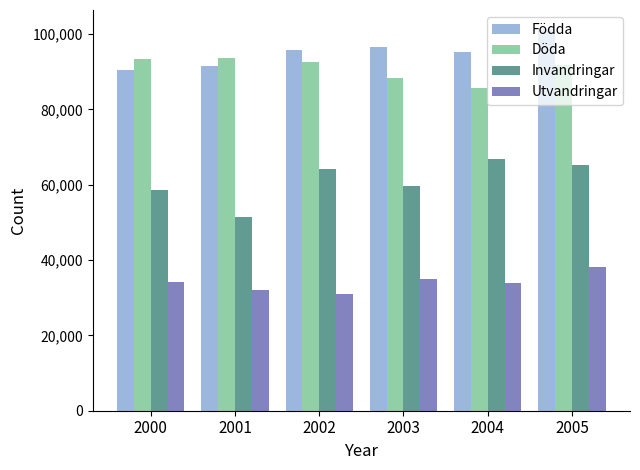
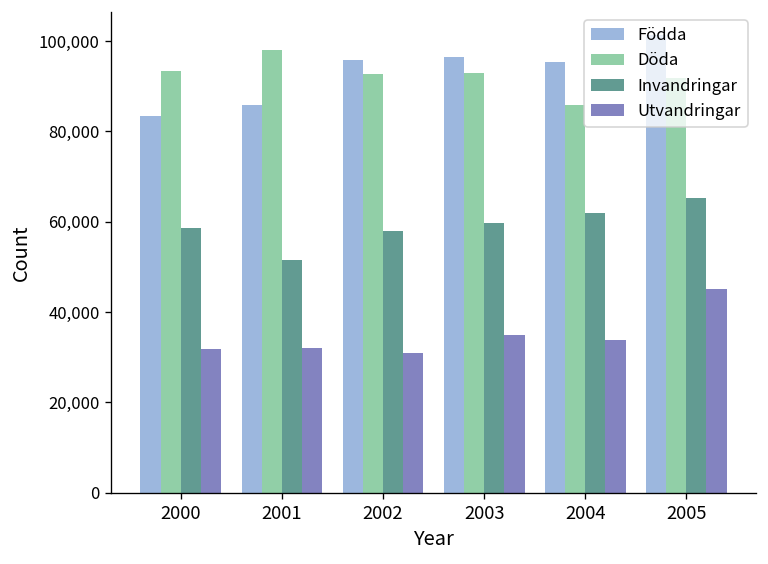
Födda, 2000: 90,000 -> 83,000
Utvandringar, 2000: 34,000 -> 32,000
Födda, 2001: 91,000 -> 86,000
Döda, 2001: 94,000 -> 98,000
Invandringar, 2002: 64,000 -> 58,000
Döda, 2003: 88,000 -> 93,000
Invandringar, 2004: 67,000 -> 62,000
Utvandringar, 2005: 38,000 -> 45,000
